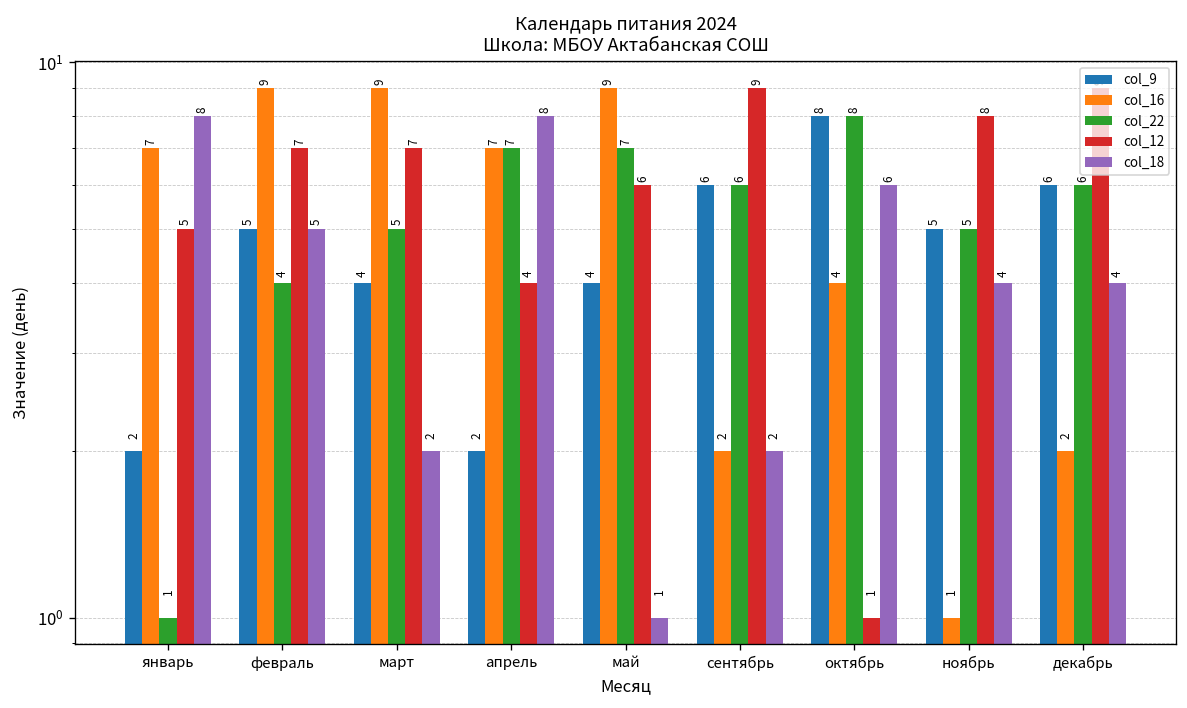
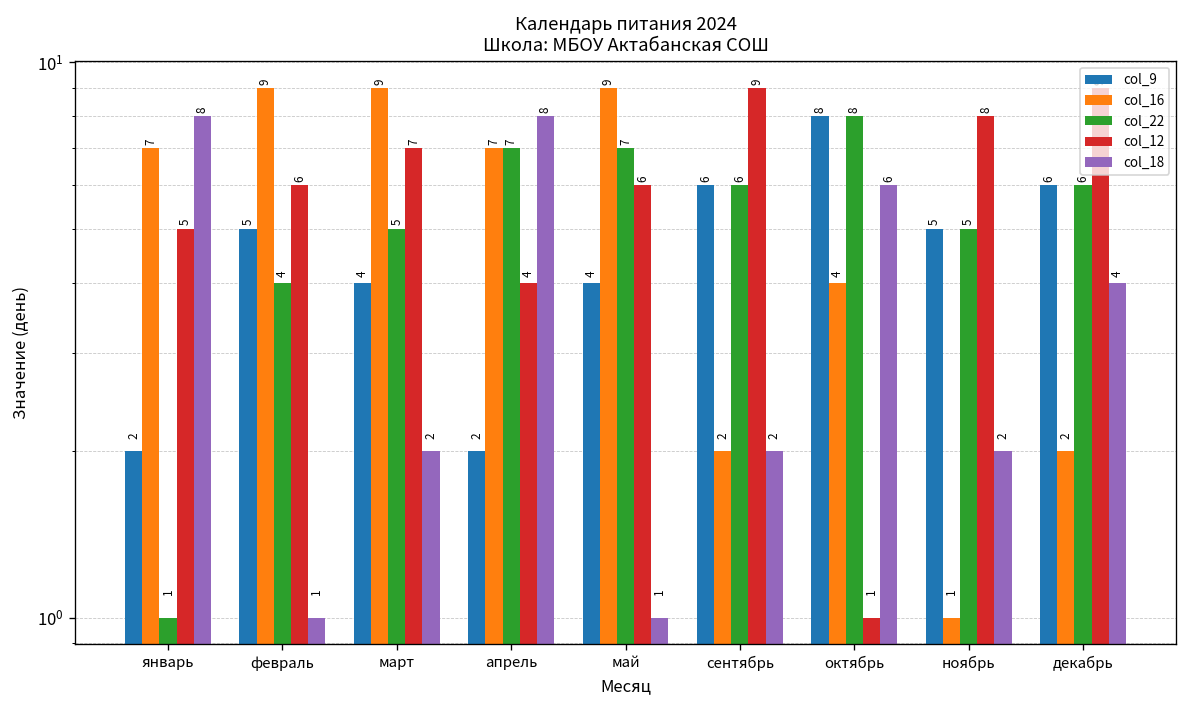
col_12, февраль: 7 -> 6
col_18, февраль: 5 -> 1
col_18, ноябрь: 4 -> 2
